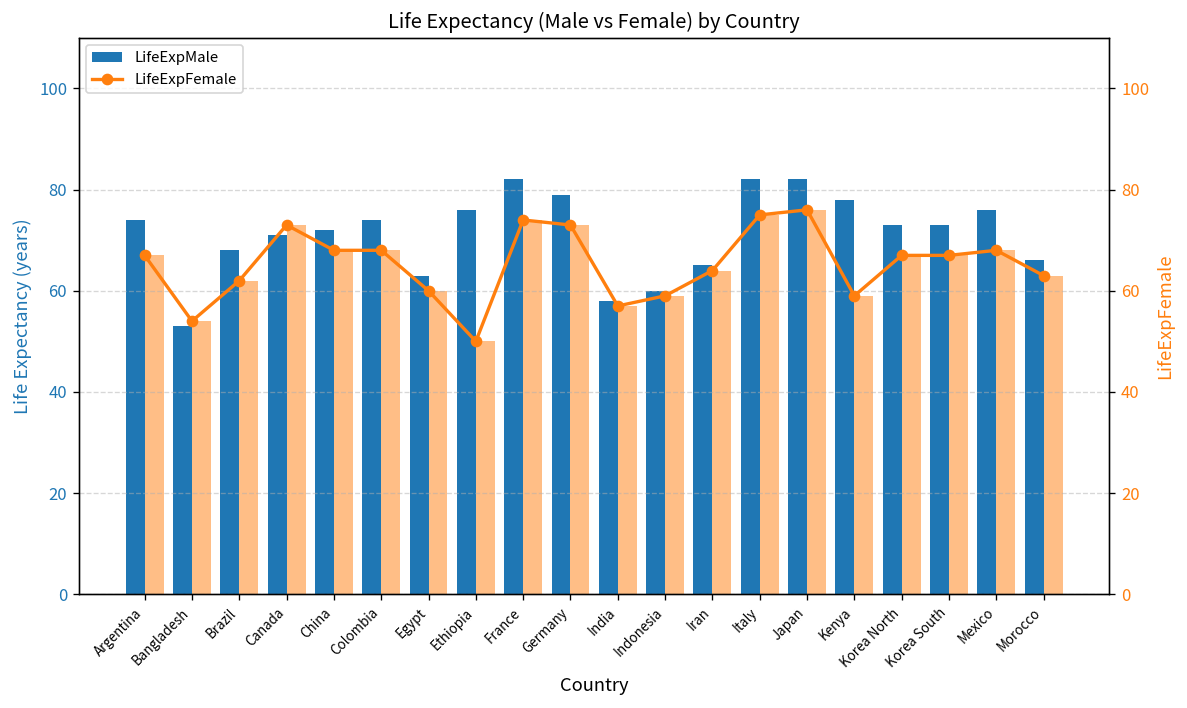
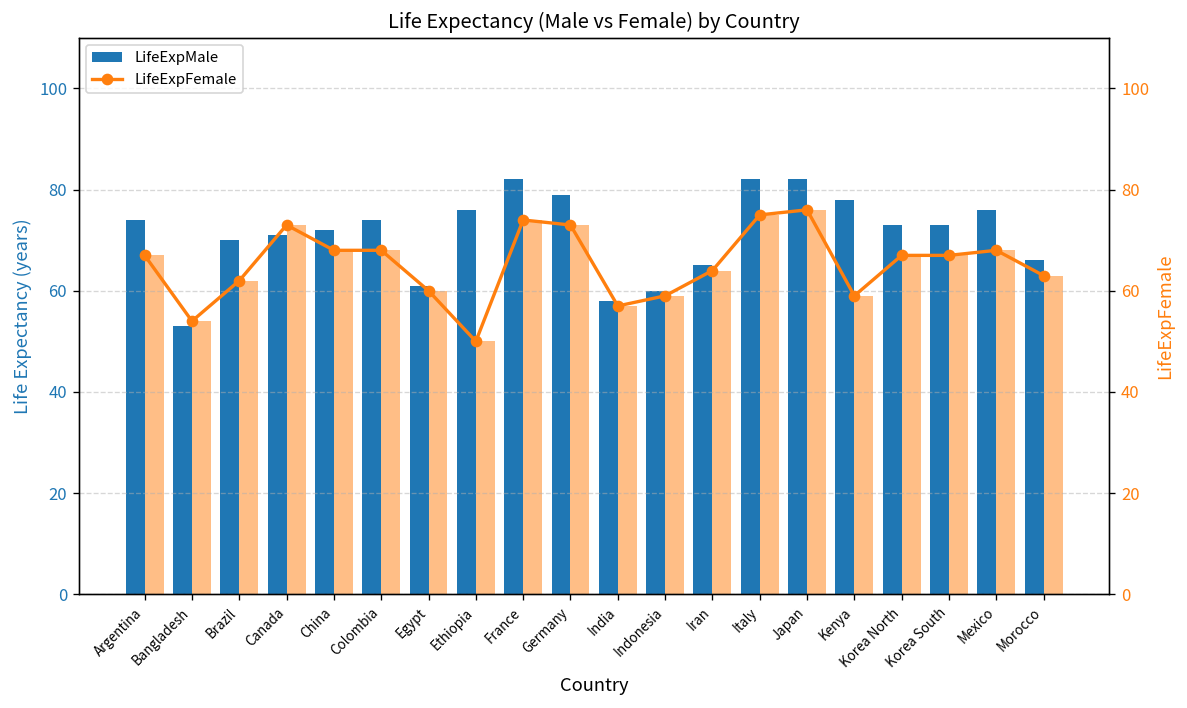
LifeExpMale, Brazil: 68 -> 70
LifeExpMale, Egypt: 63 -> 61
